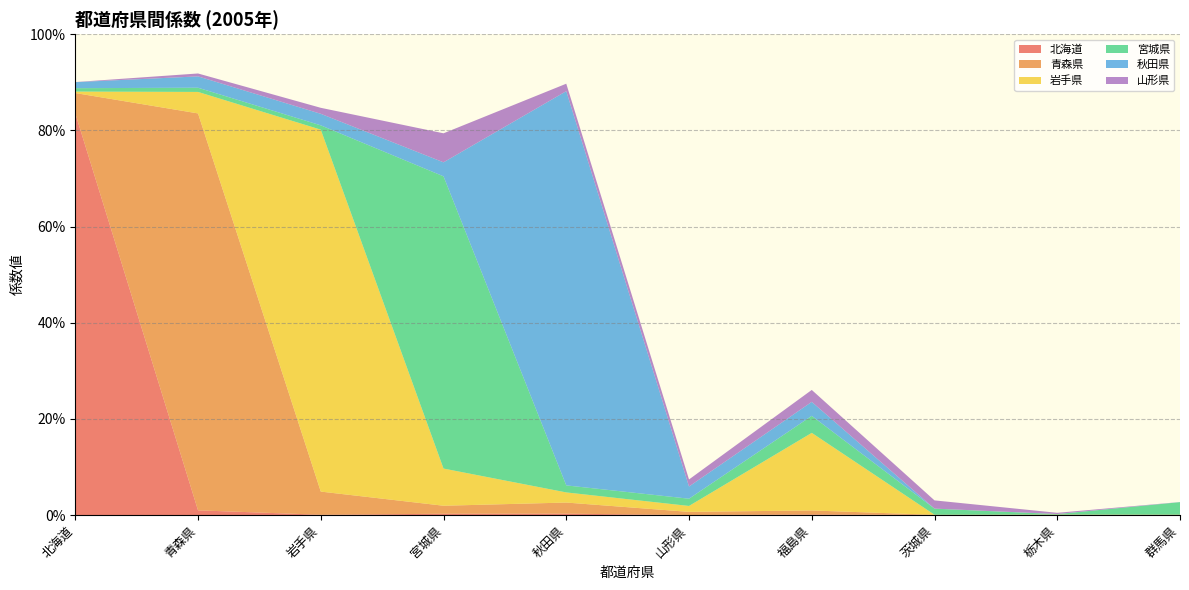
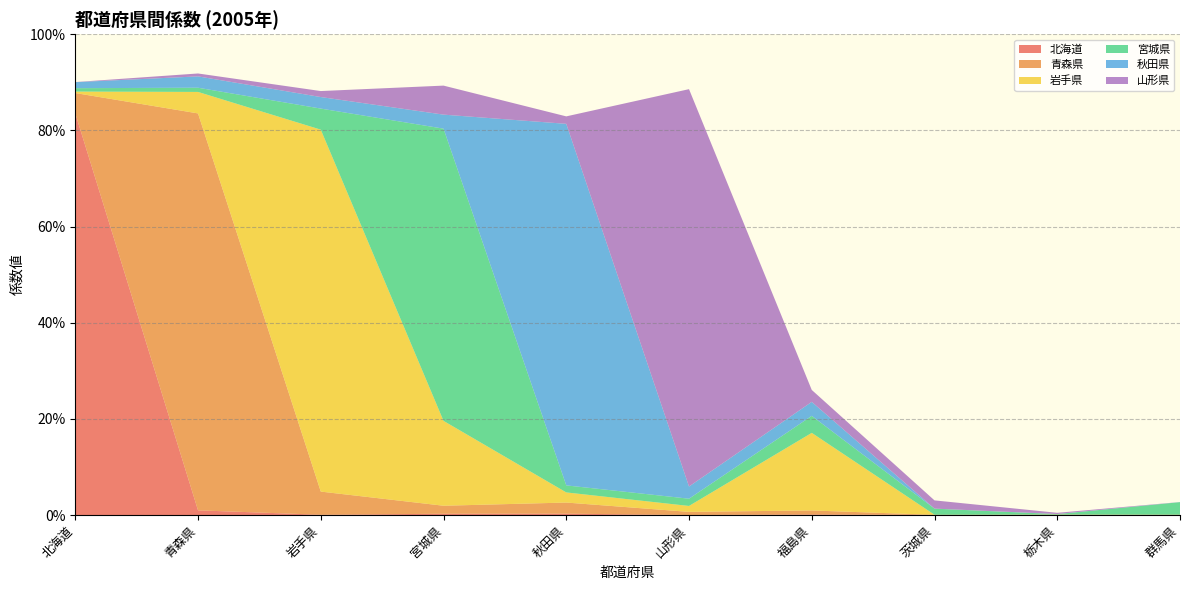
宮城県, 岩手県: 1% -> 4%
岩手県, 宮城県: 8% -> 18%
秋田県, 秋田県: 82% -> 75%
山形県, 山形県: 1% -> 83%
